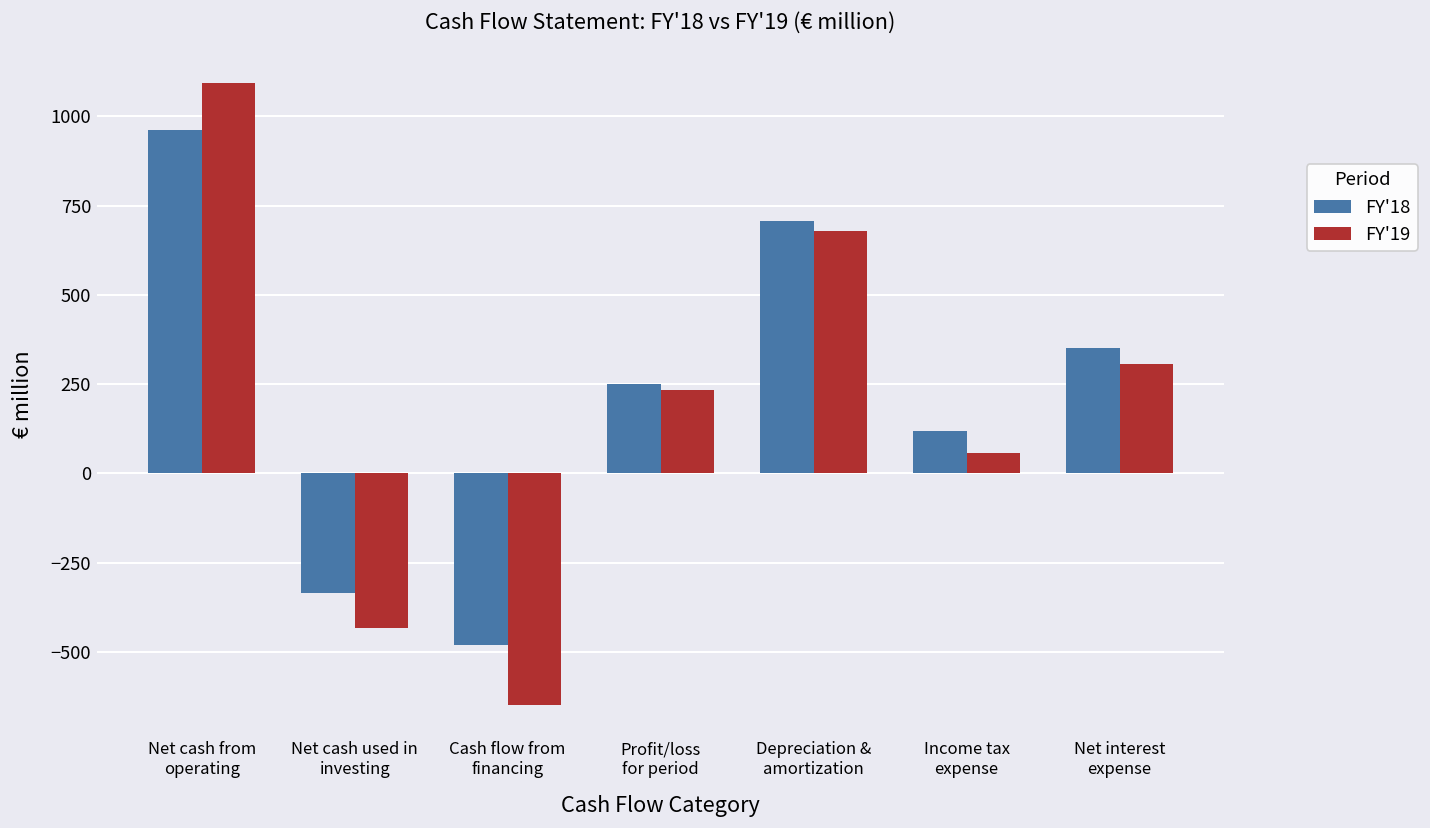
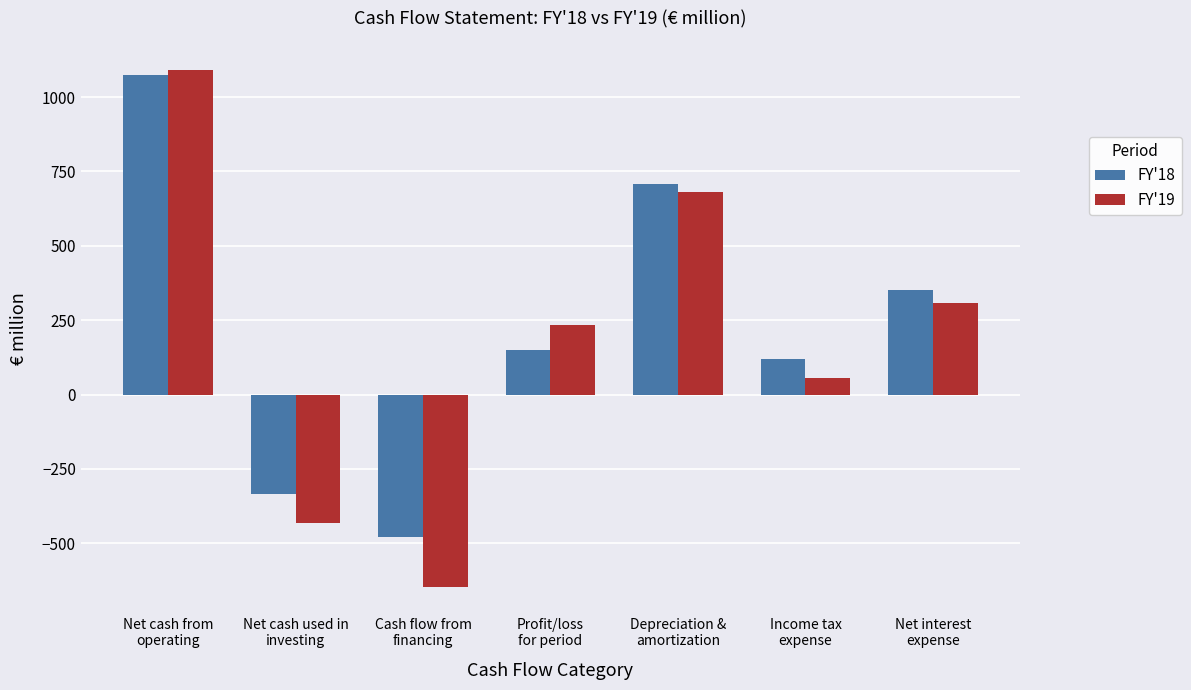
FY'18, Net cash from operating: 960 -> 1080
FY'18, Profit/loss for period: 250 -> 150
